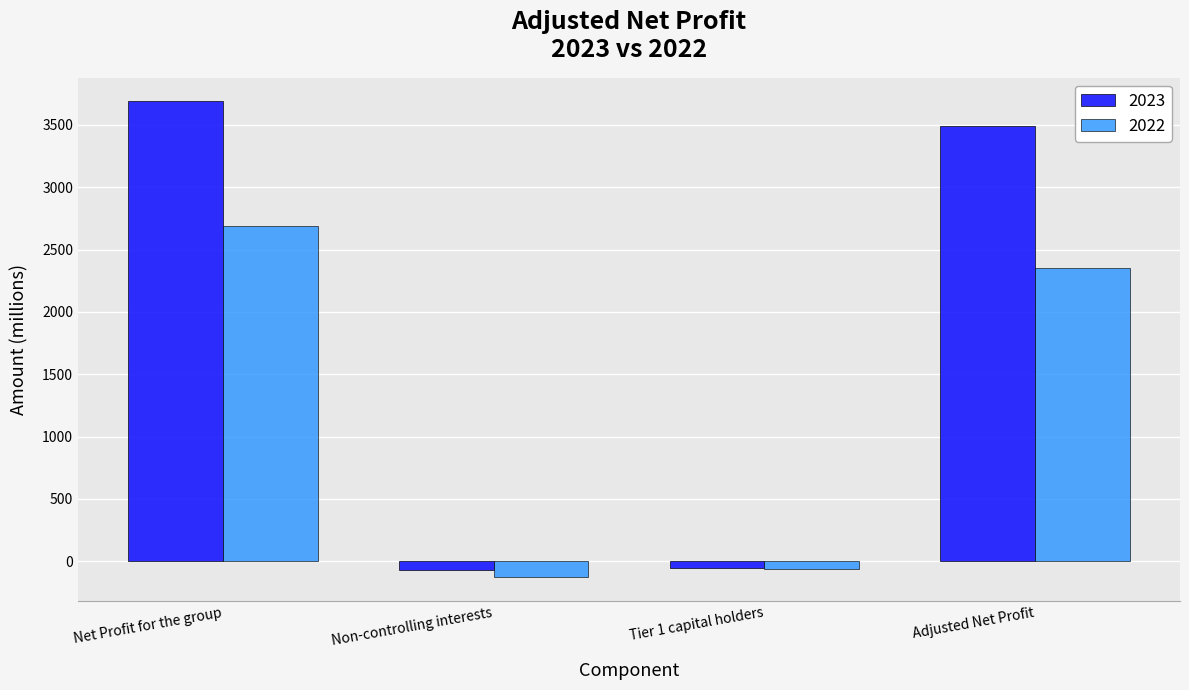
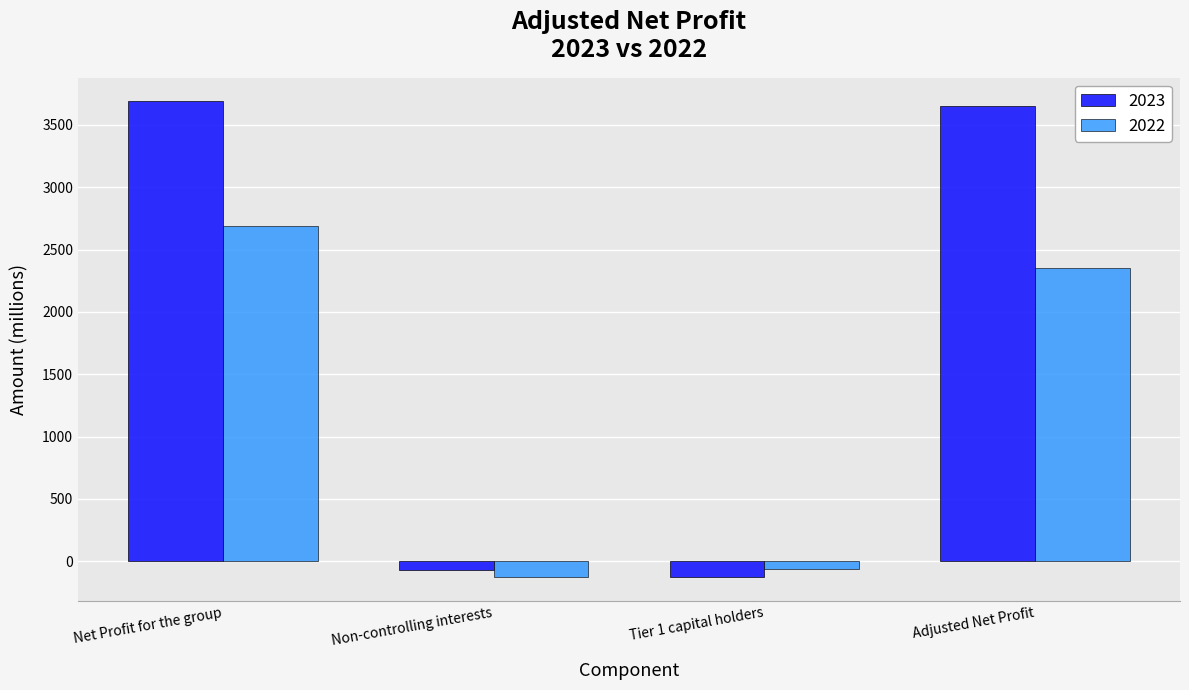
2023, Tier 1 capital holders: -60 -> -130
2023, Adjusted Net Profit: 3490 -> 3650
